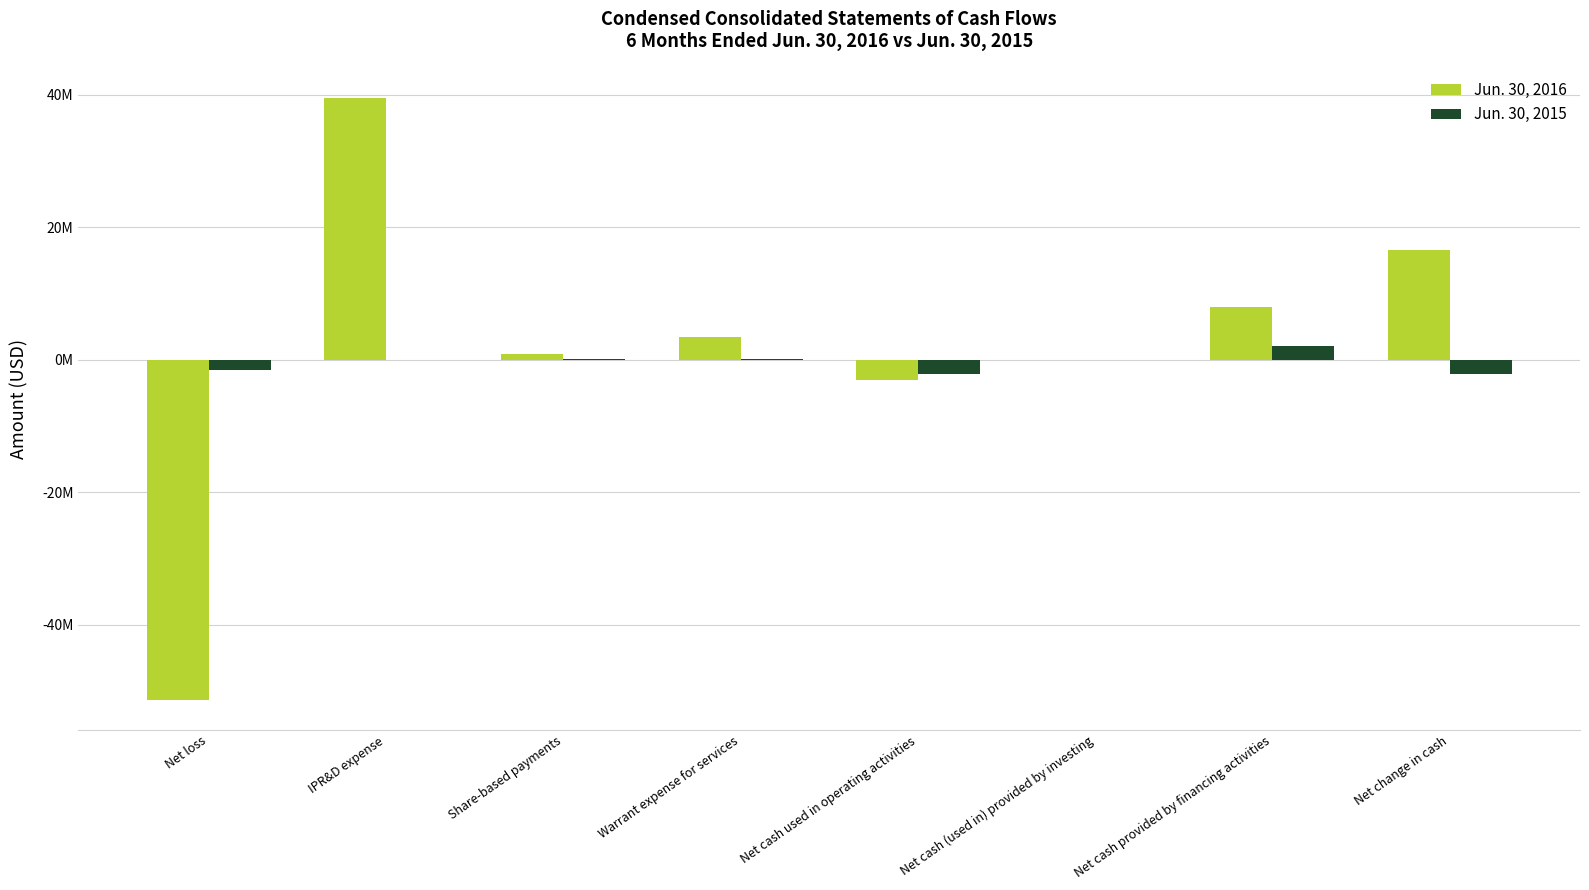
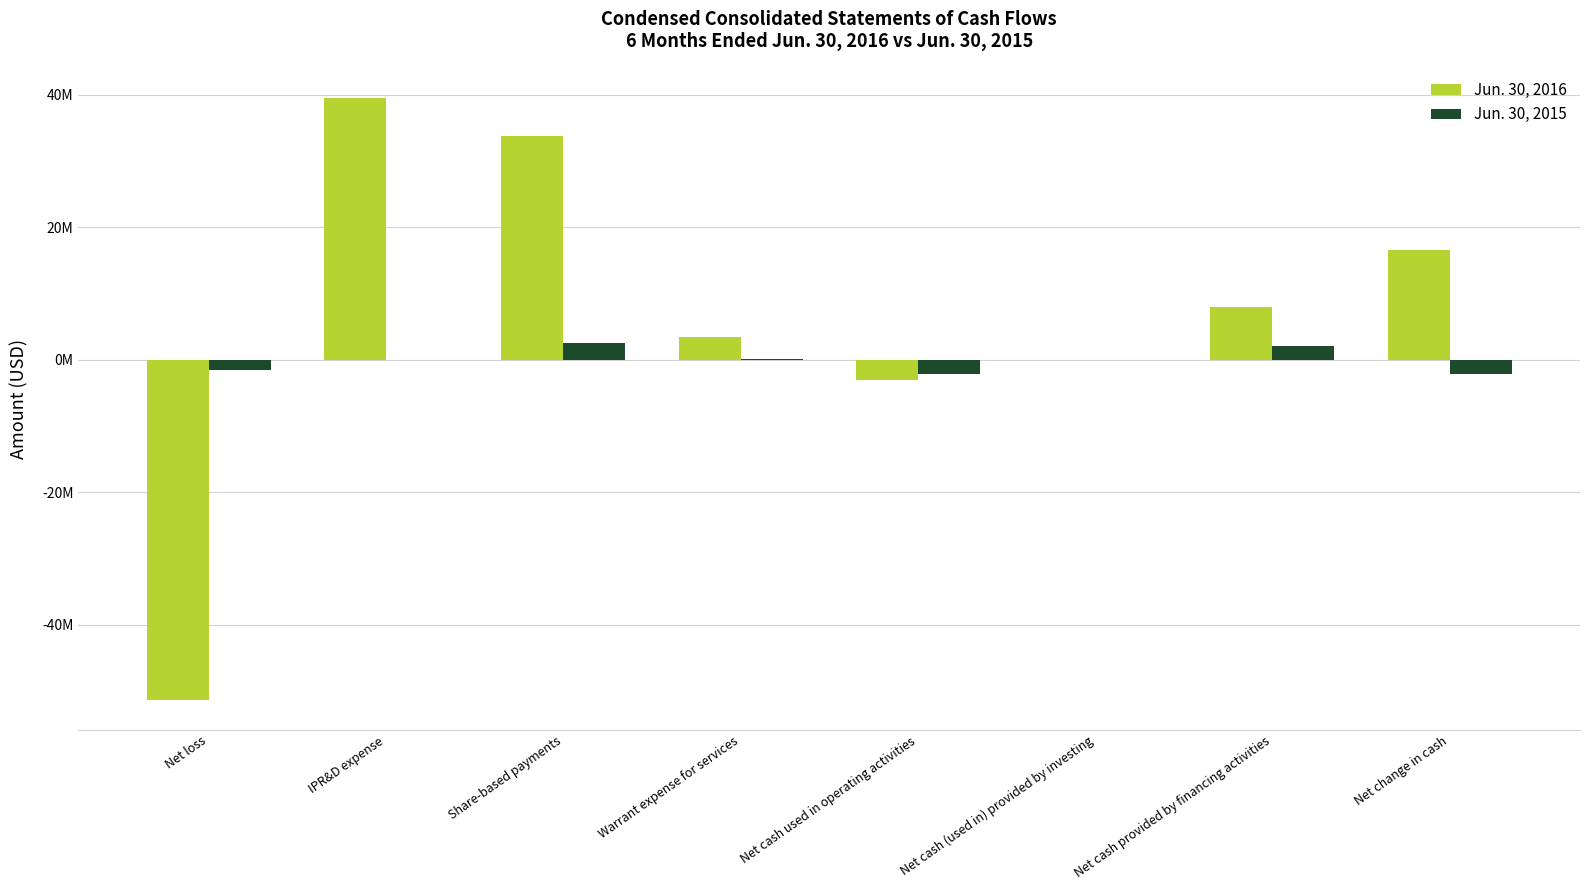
Jun. 30, 2016, Share-based payments: 1000000 -> 34000000
Jun. 30, 2015, Share-based payments: 0 -> 3000000
